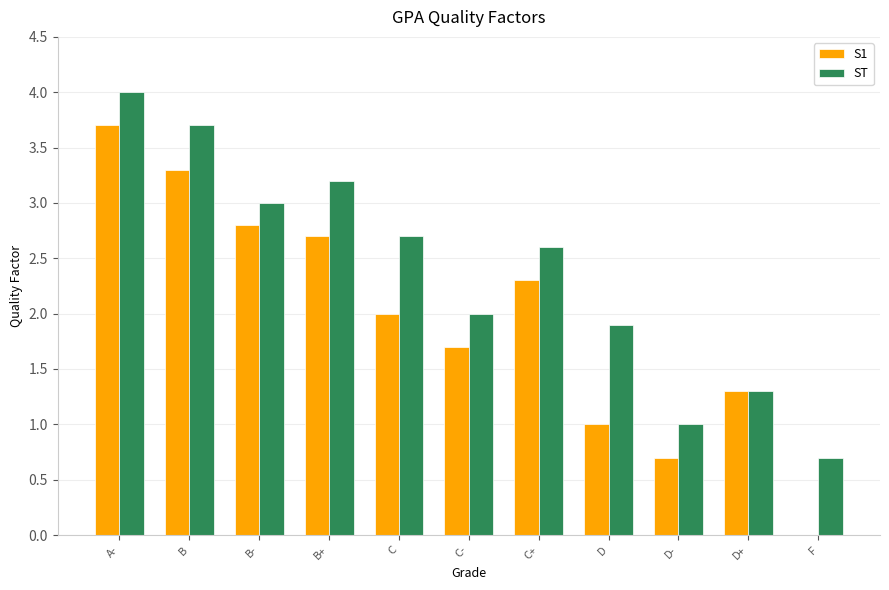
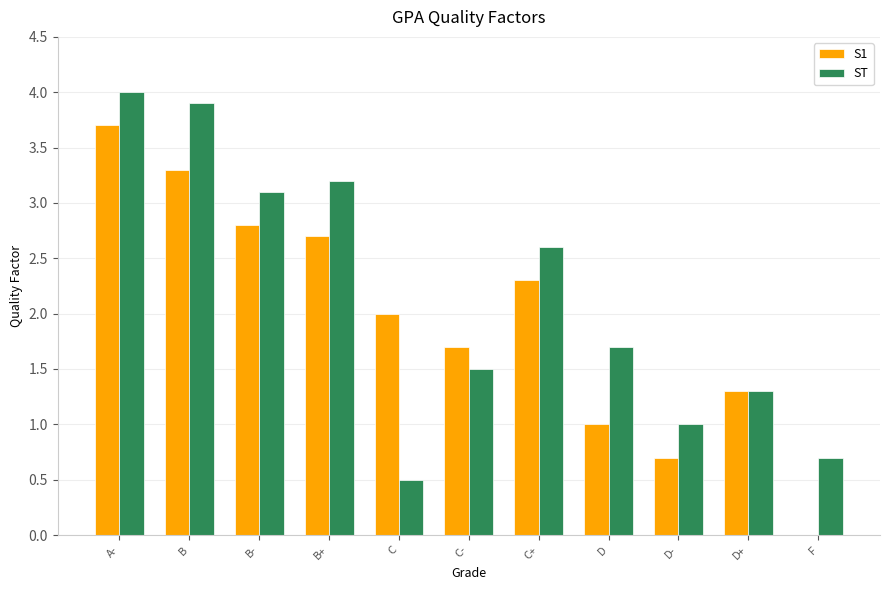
ST, B: 3.7 -> 3.9
ST, B-: 3.0 -> 3.1
ST, C: 2.7 -> 0.5
ST, C-: 2.0 -> 1.5
ST, D: 1.9 -> 1.7
